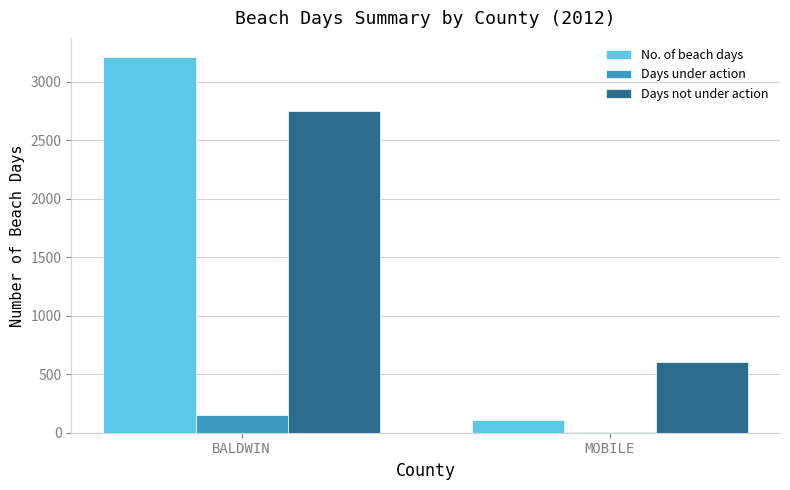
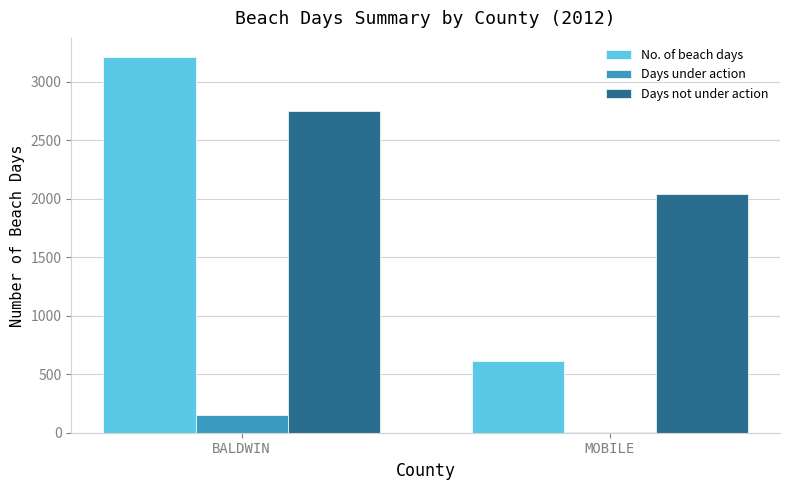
No. of beach days, MOBILE: 110 -> 610
Days not under action, MOBILE: 610 -> 2040
